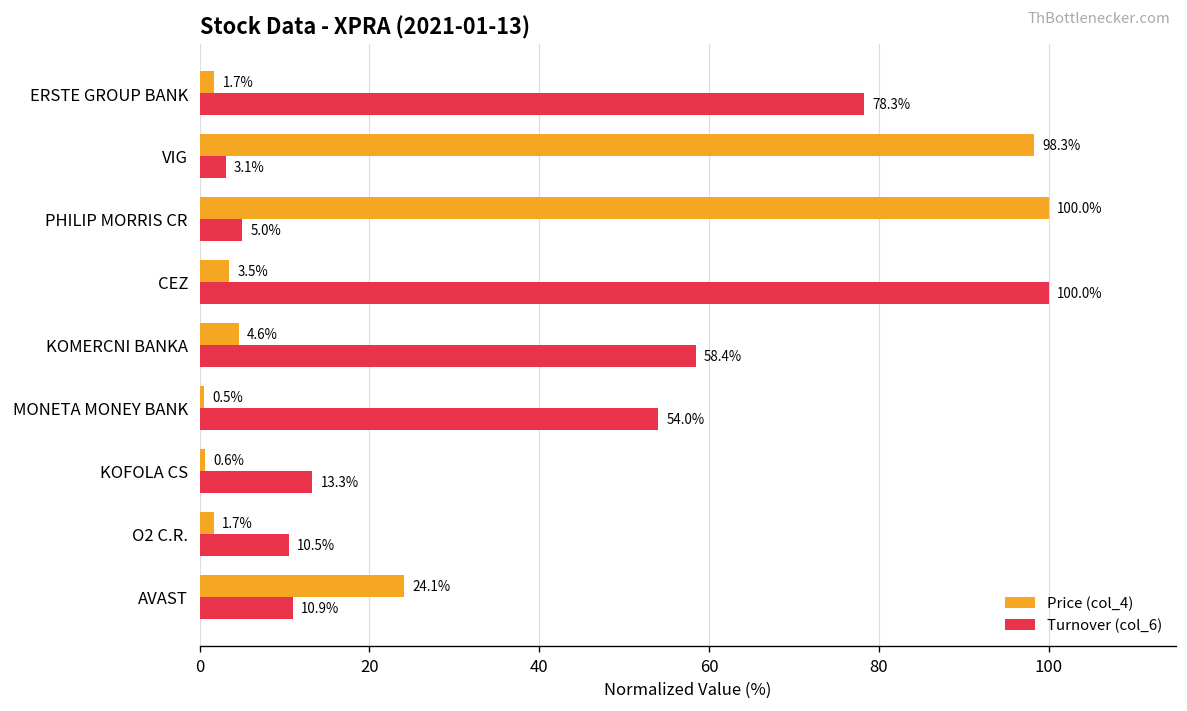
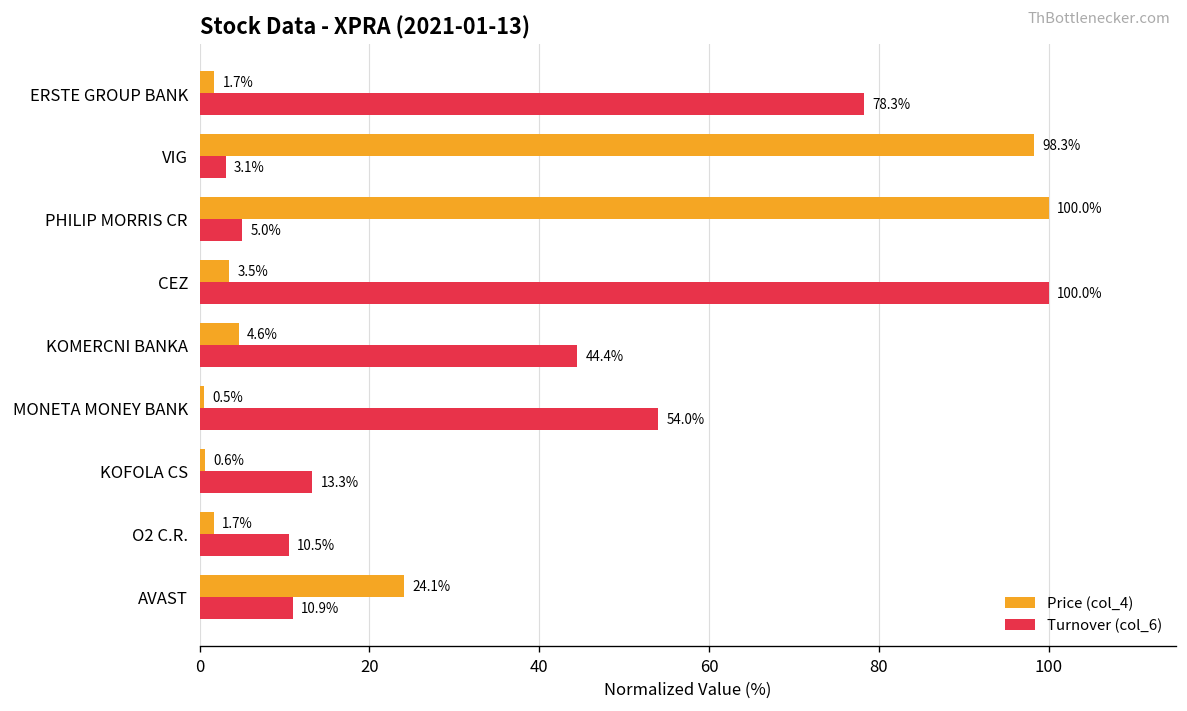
Turnover (col_6), KOMERCNI BANKA: 58.4% -> 44.4%
